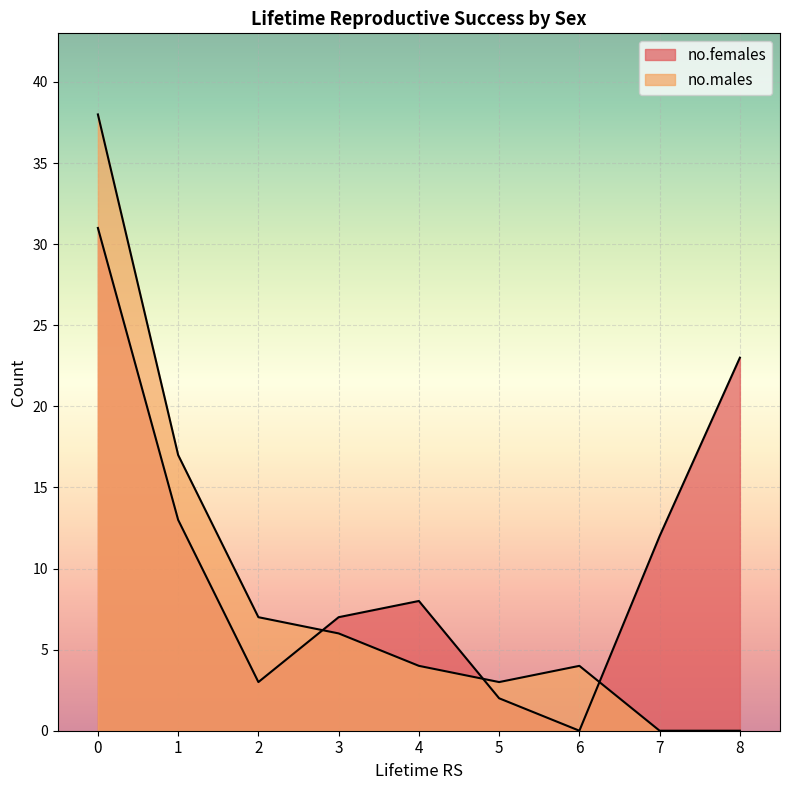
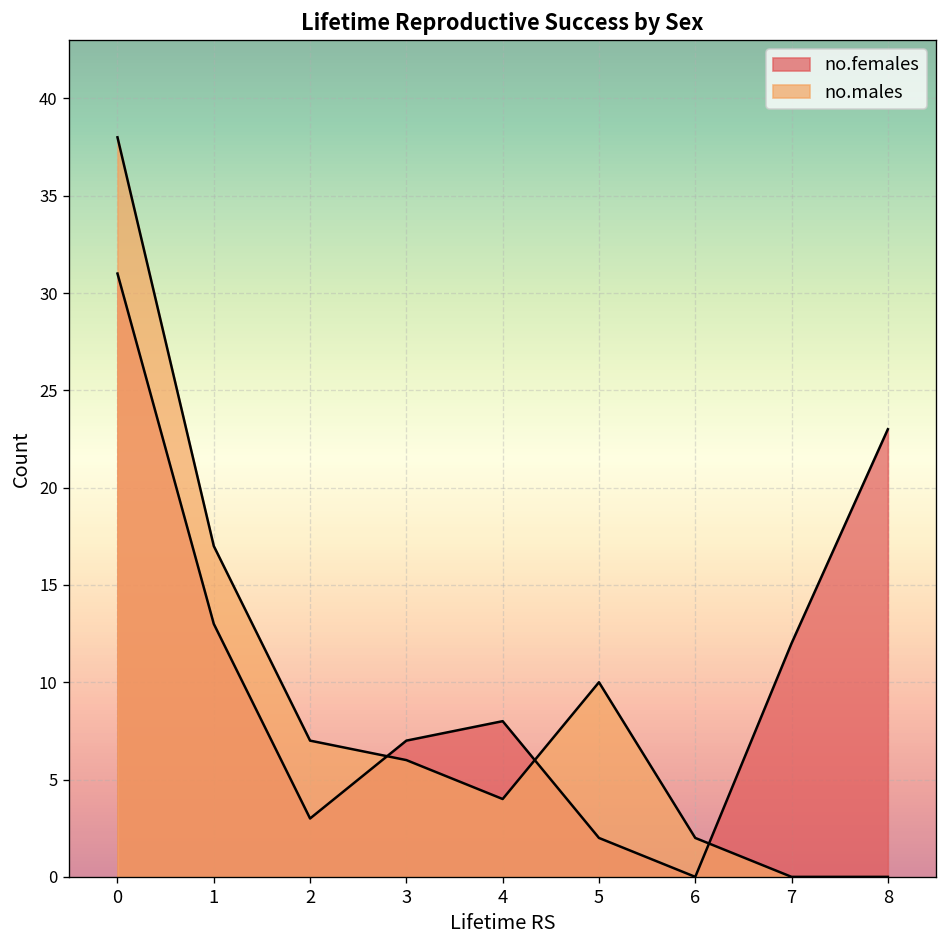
no.males, 5: 3 -> 10
no.males, 6: 4 -> 2
